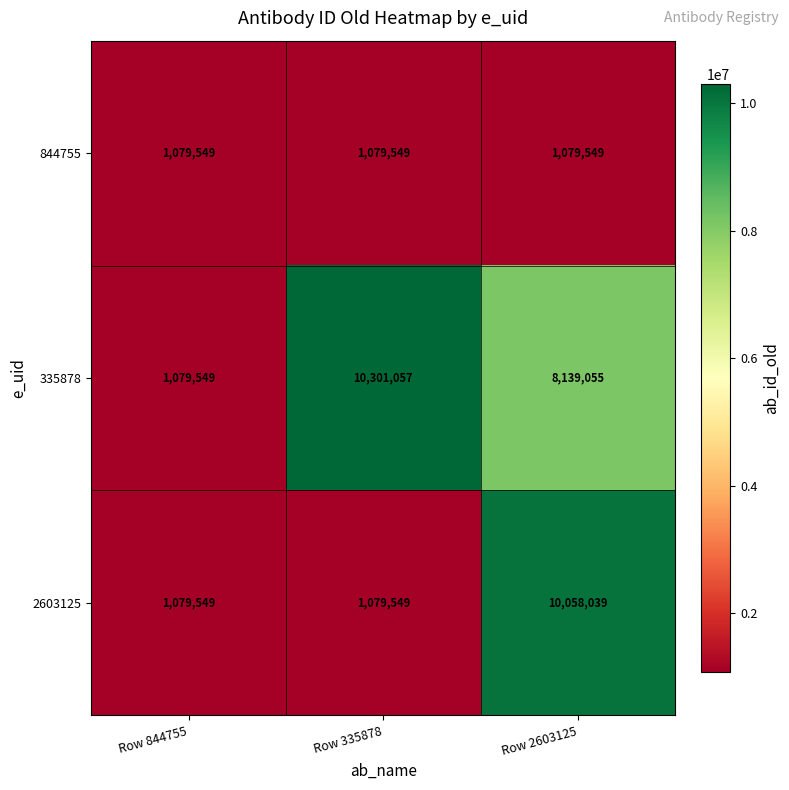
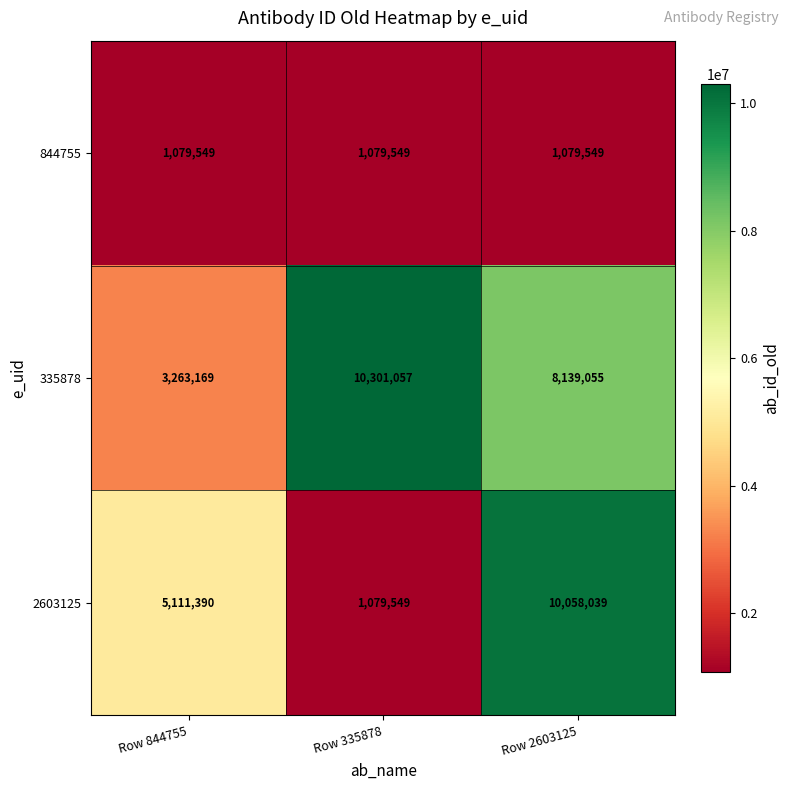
335878, Row 844755: 1,079,549 -> 3,263,169
2603125, Row 844755: 1,079,549 -> 5,111,390
